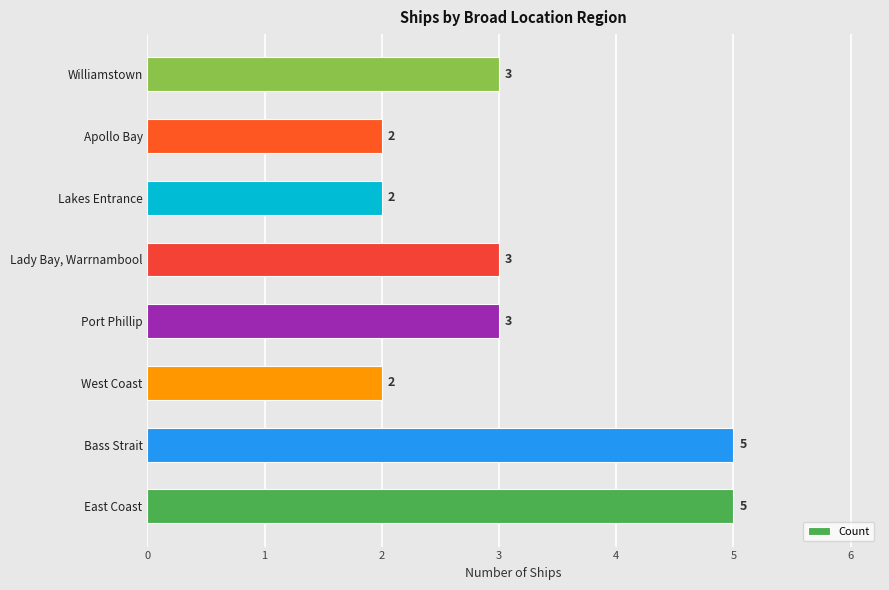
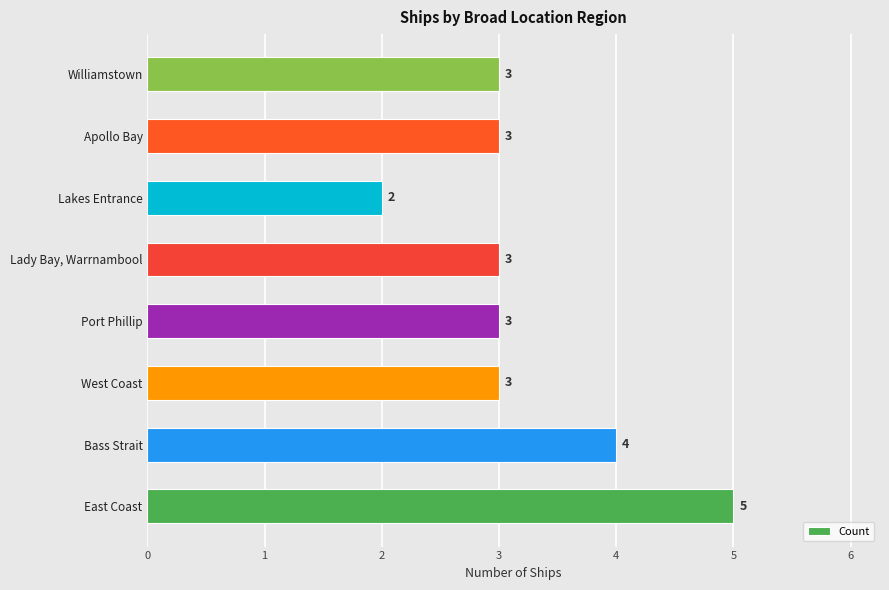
Apollo Bay: 2 -> 3
West Coast: 2 -> 3
Bass Strait: 5 -> 4
